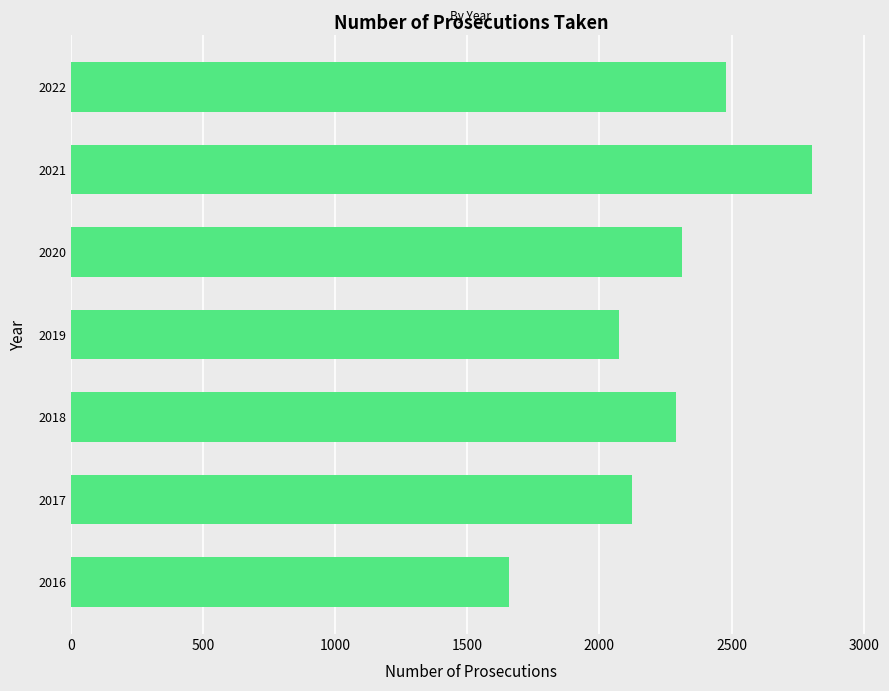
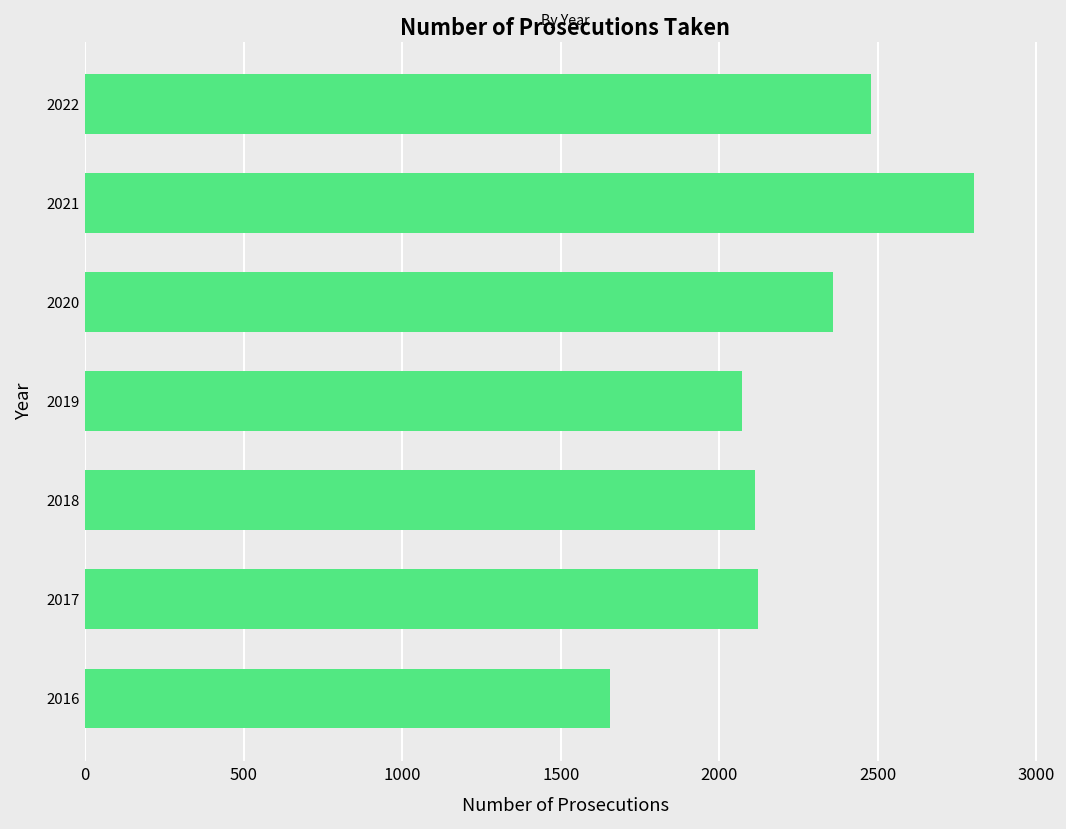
2020: 2310 -> 2360
2018: 2290 -> 2110
